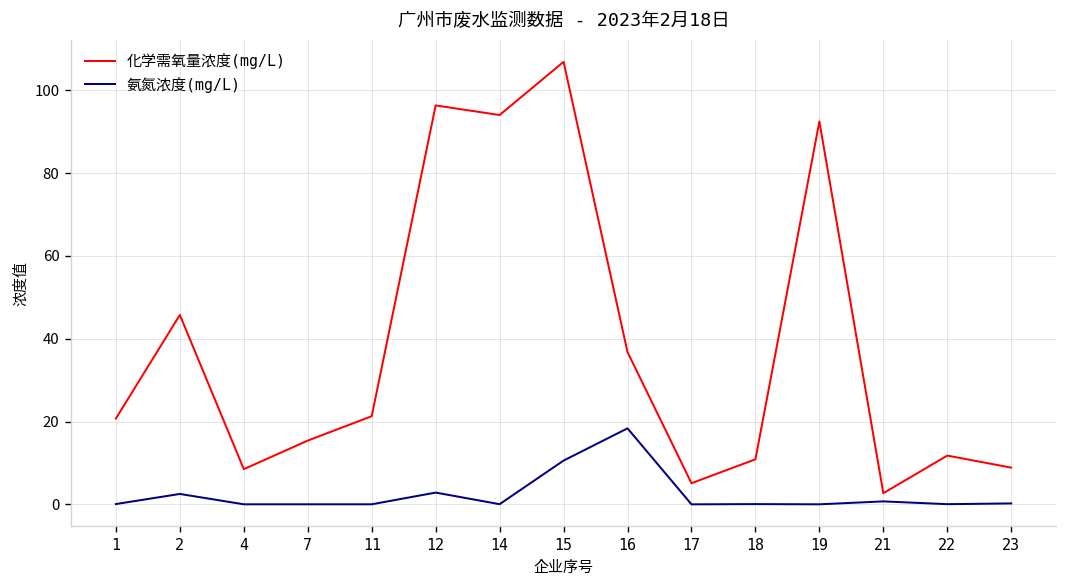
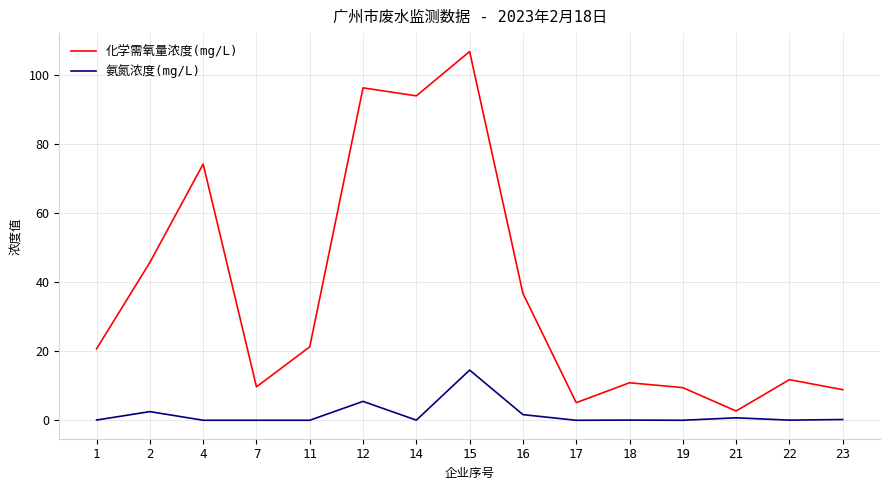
化学需氧量浓度(mg/L), 4: 9 -> 74
化学需氧量浓度(mg/L), 7: 15 -> 10
氨氮浓度(mg/L), 12: 3 -> 5
氨氮浓度(mg/L), 15: 11 -> 15
氨氮浓度(mg/L), 16: 18 -> 2
化学需氧量浓度(mg/L), 19: 92 -> 9
